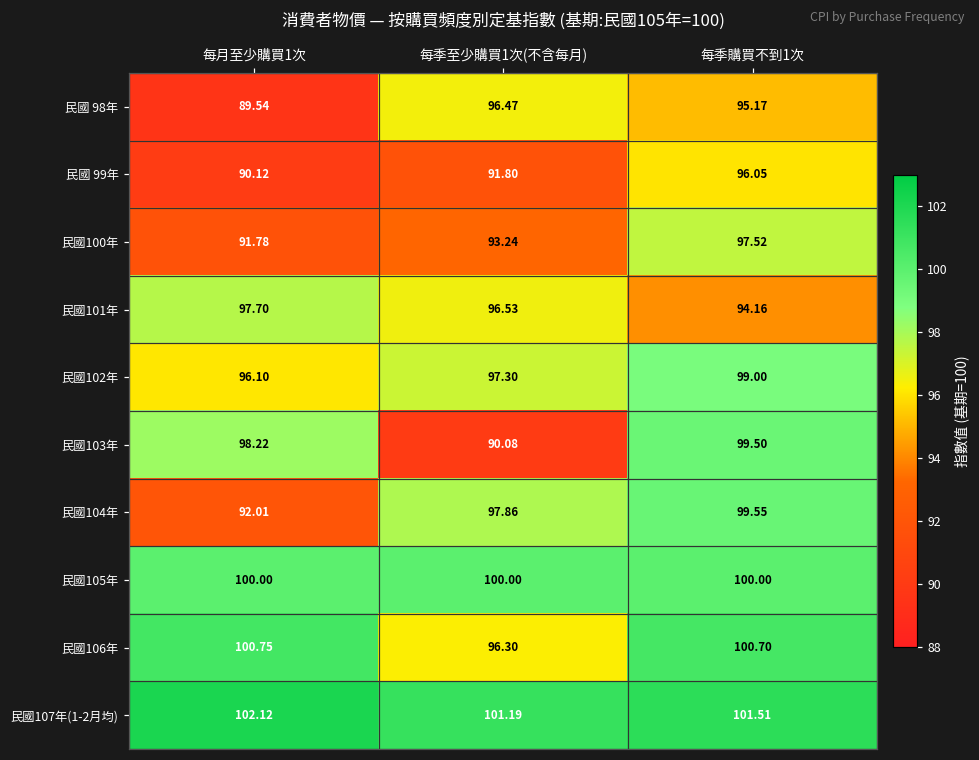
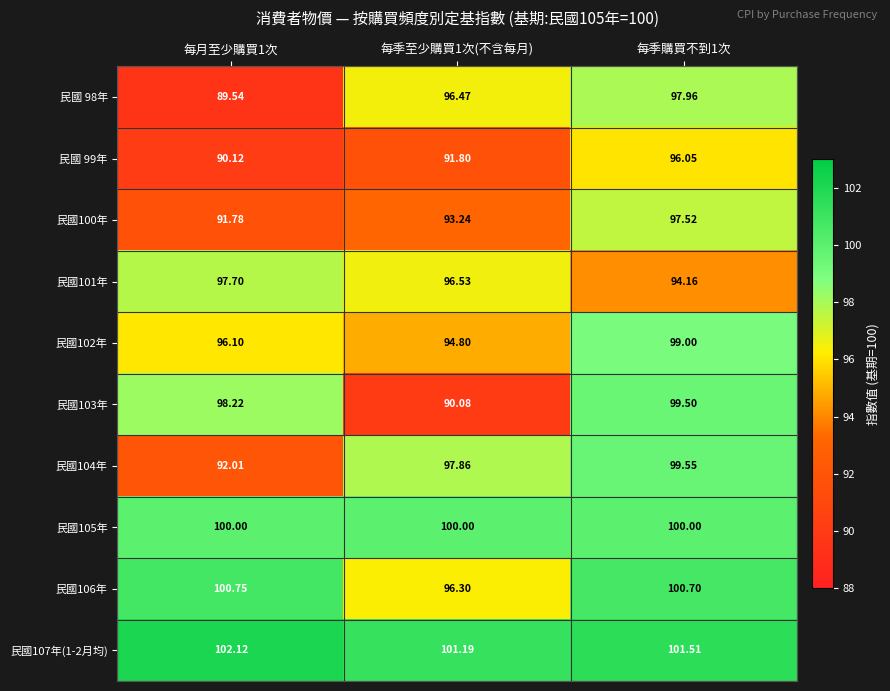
民國 98年, 每季購買不到1次: 95.17 -> 97.96
民國102年, 每季至少購買1次(不含每月): 97.30 -> 94.80
